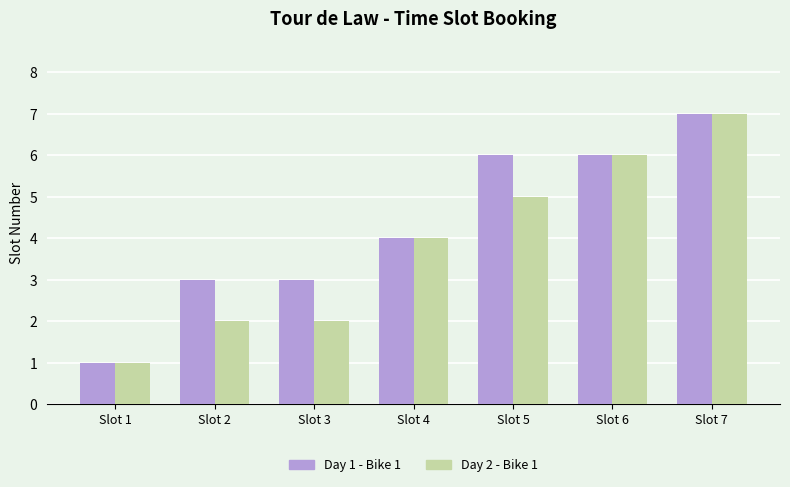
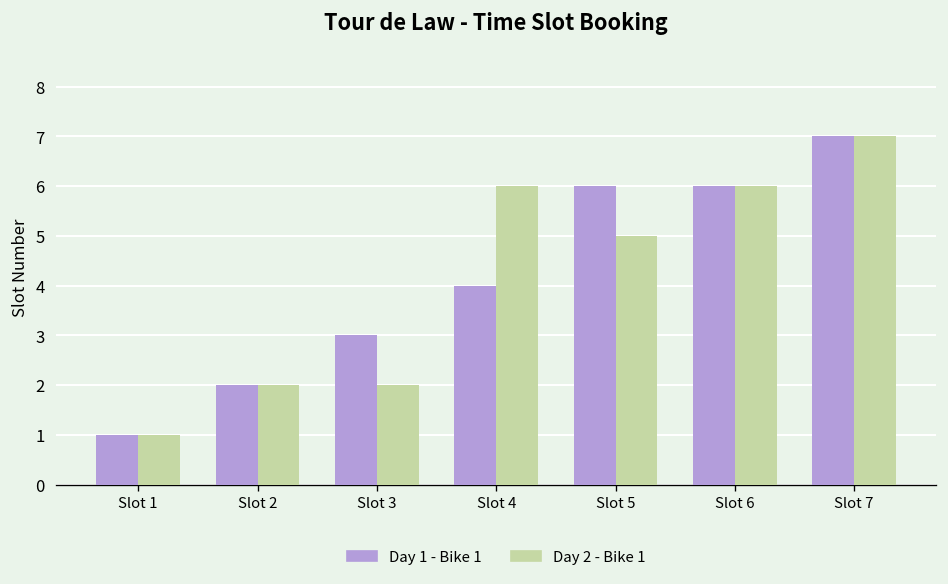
Day 1 - Bike 1, Slot 2: 3 -> 2
Day 2 - Bike 1, Slot 4: 4 -> 6
